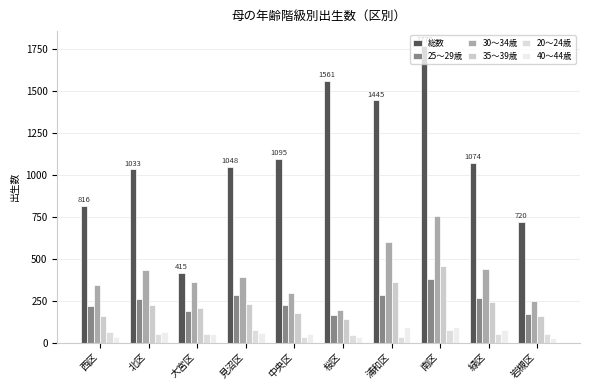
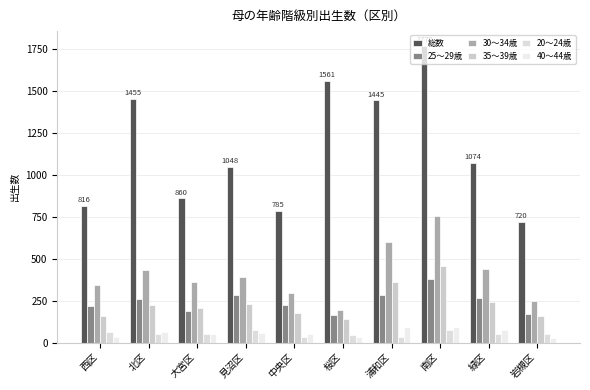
総数, 北区: 1033 -> 1455
総数, 大宮区: 415 -> 860
総数, 中央区: 1095 -> 785
